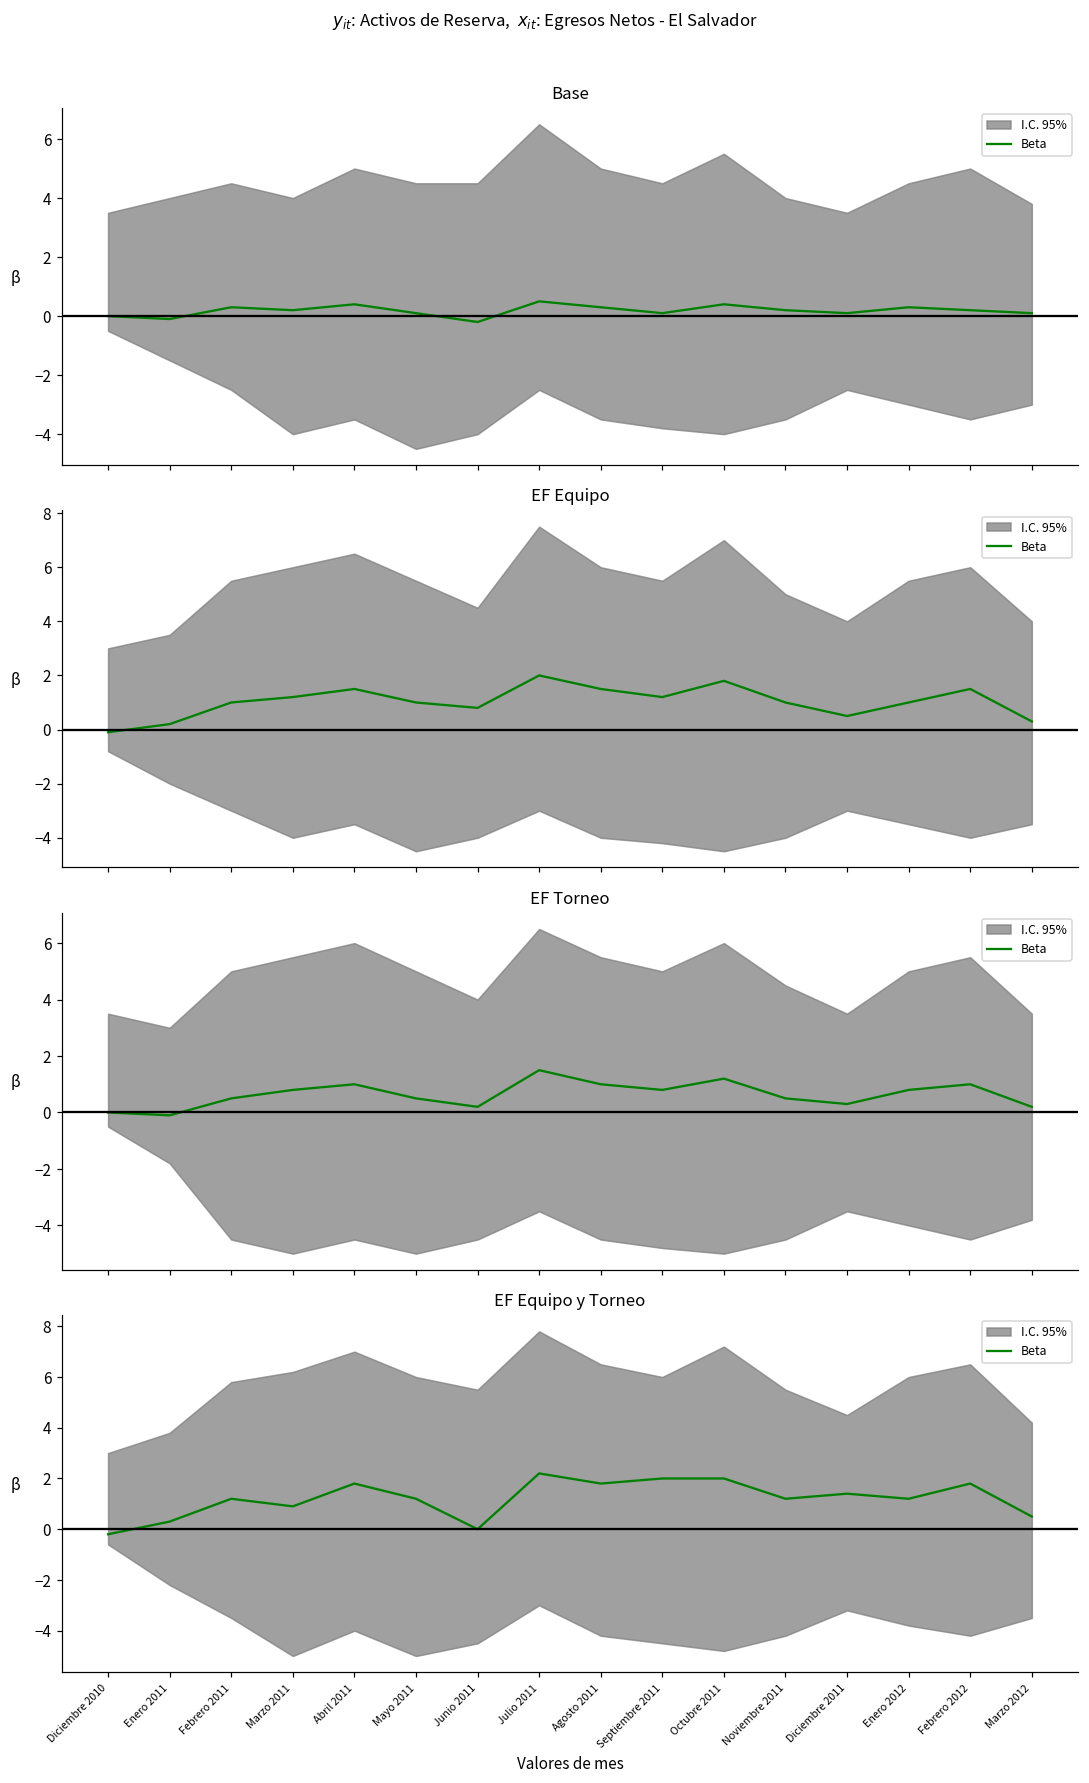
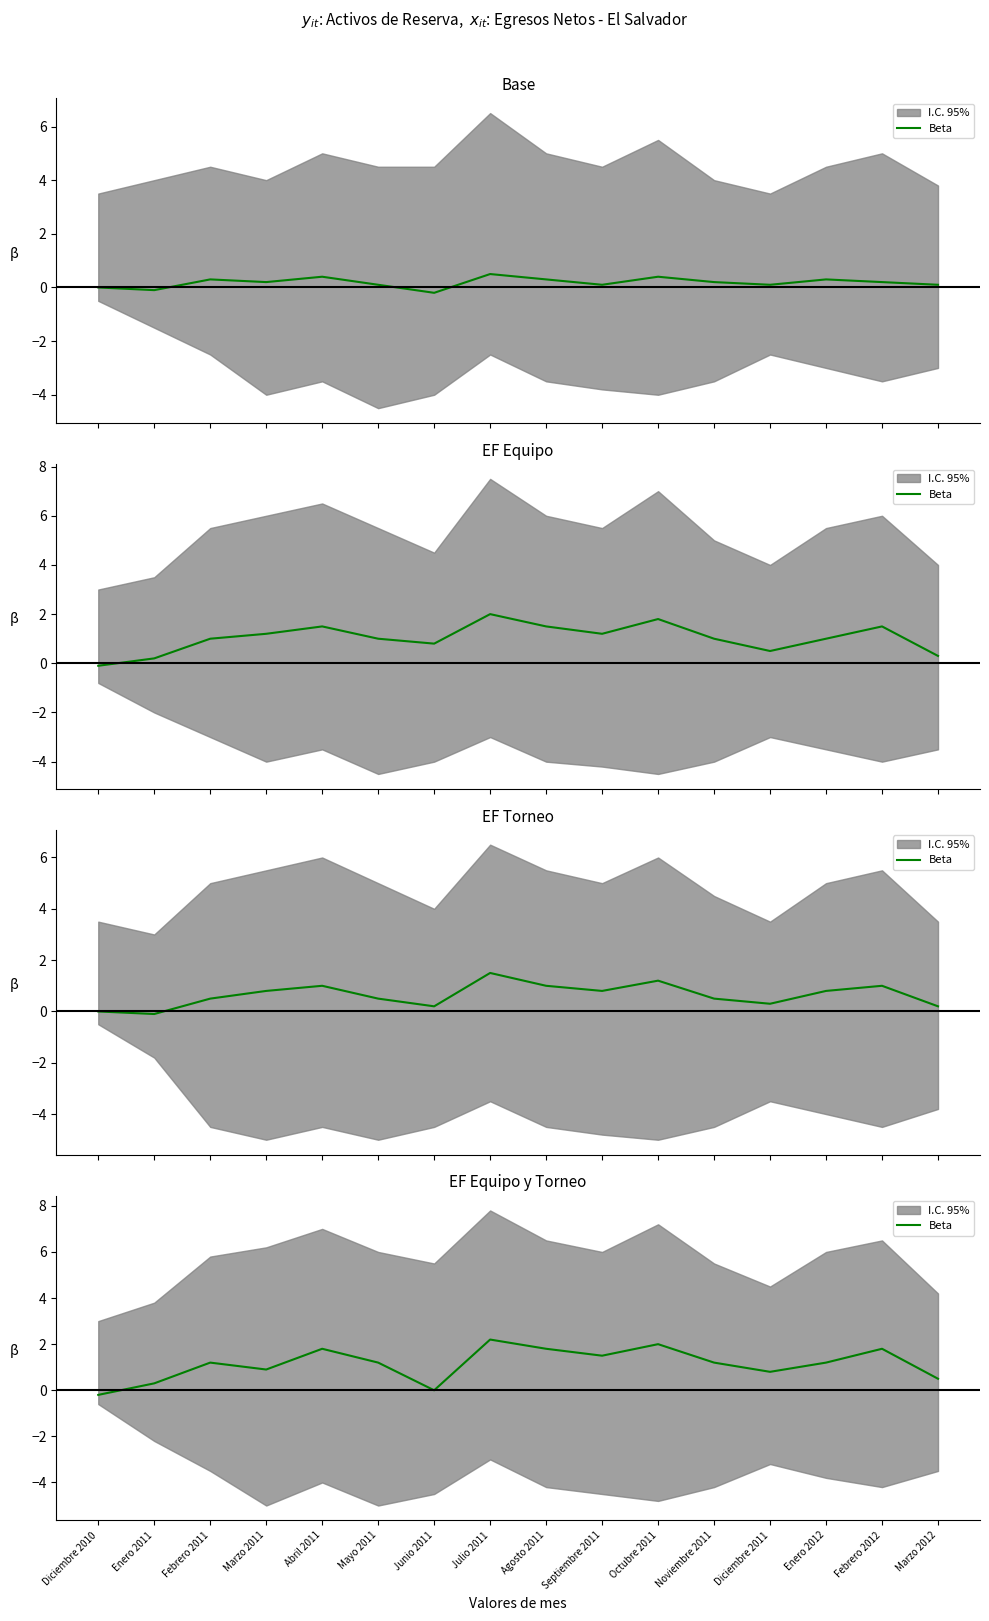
EF Equipo y Torneo, Beta, Septiembre 2011: 2.0 -> 1.5
EF Equipo y Torneo, Beta, Diciembre 2011: 1.4 -> 0.8
